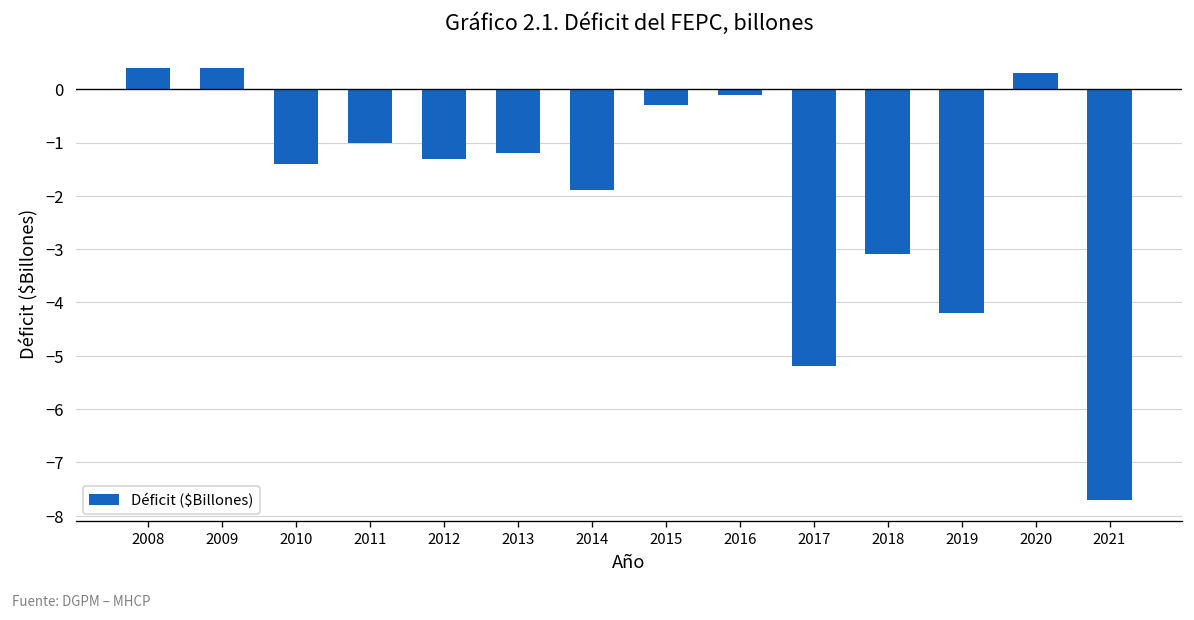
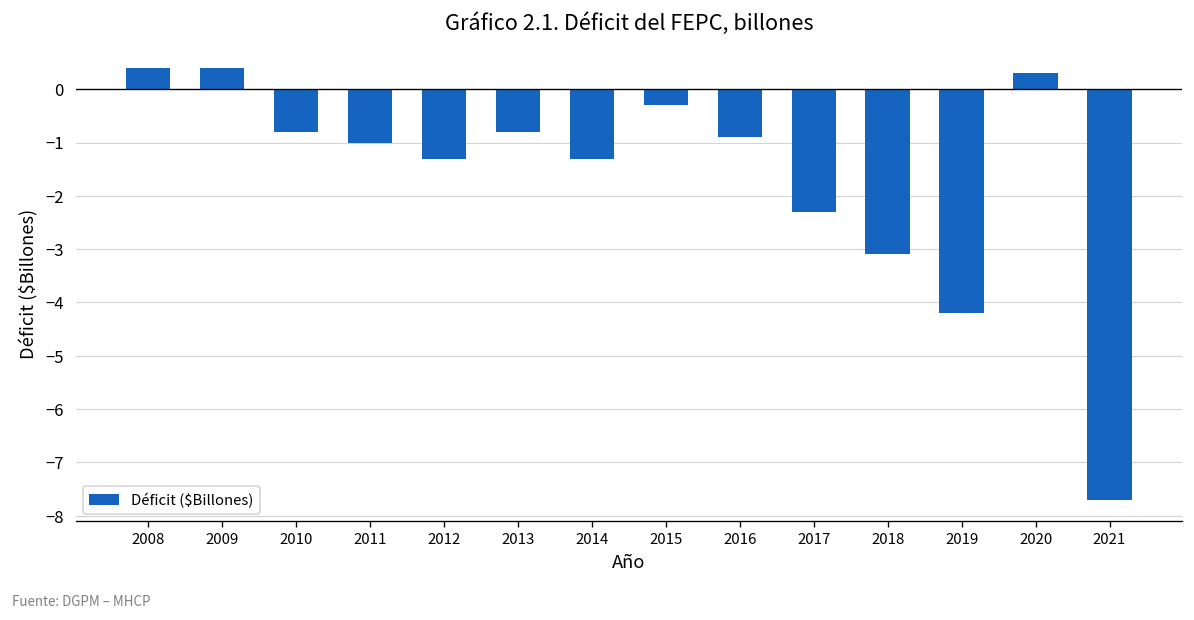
2010: -1.4 -> -0.8
2013: -1.2 -> -0.8
2014: -1.9 -> -1.3
2016: -0.1 -> -0.9
2017: -5.2 -> -2.3
